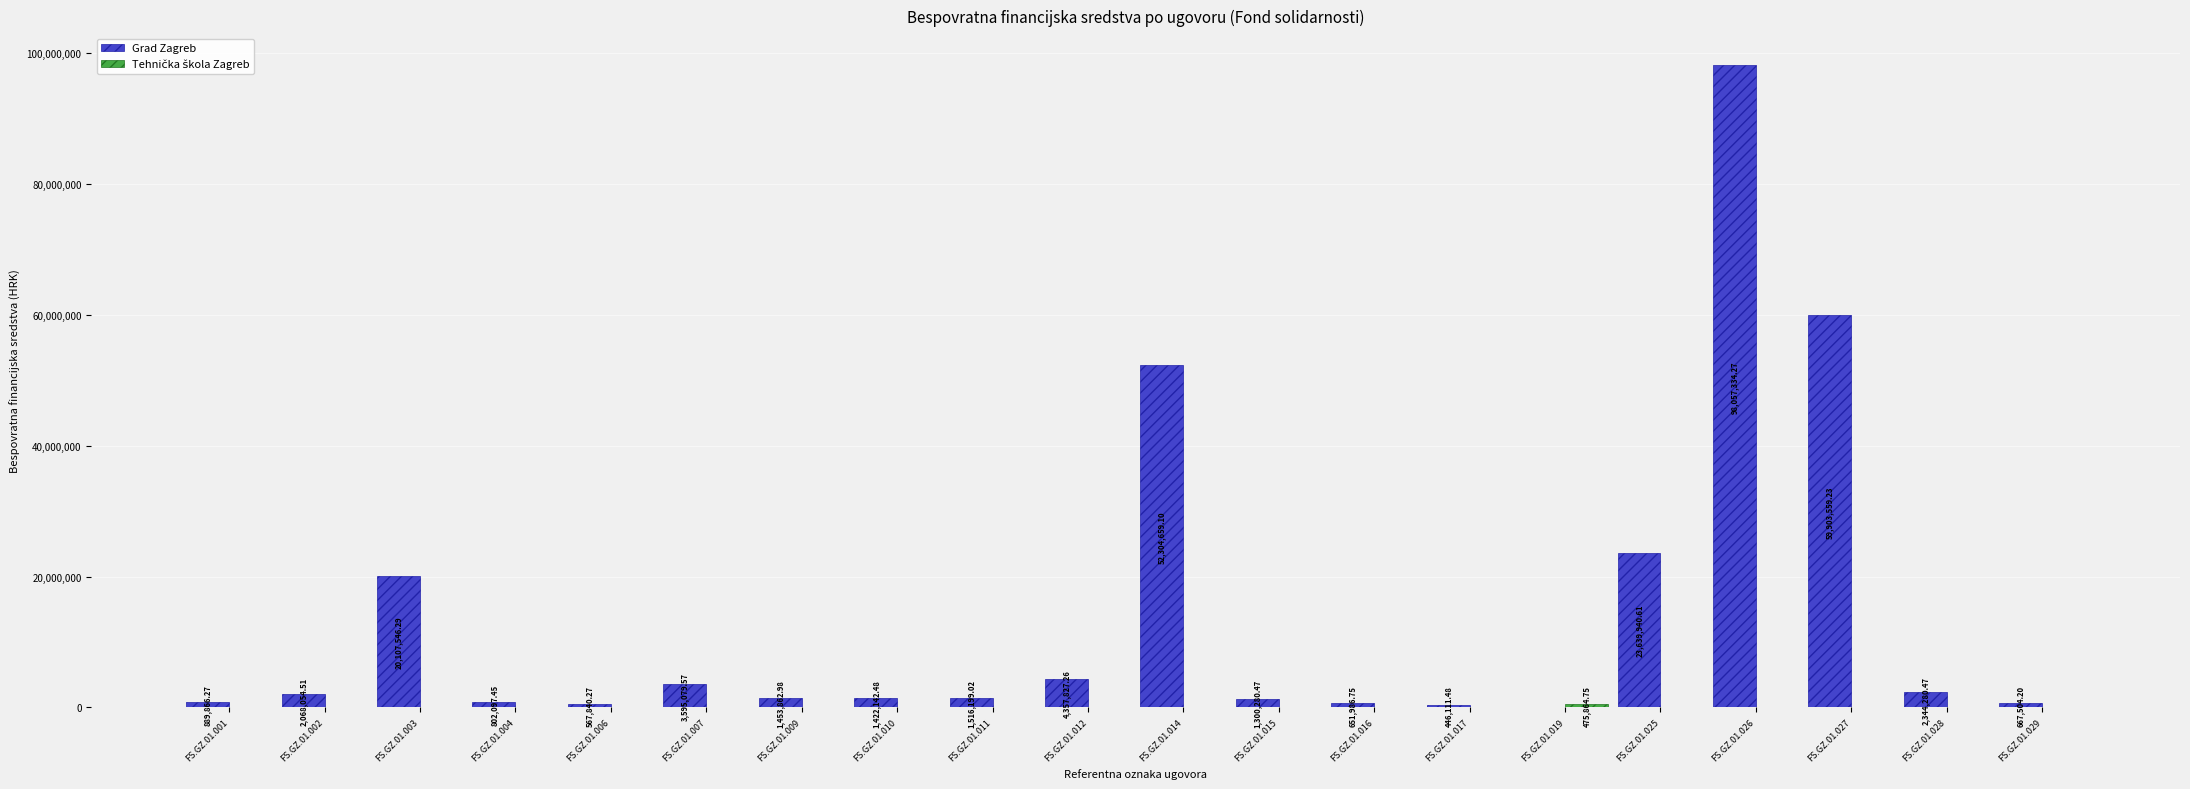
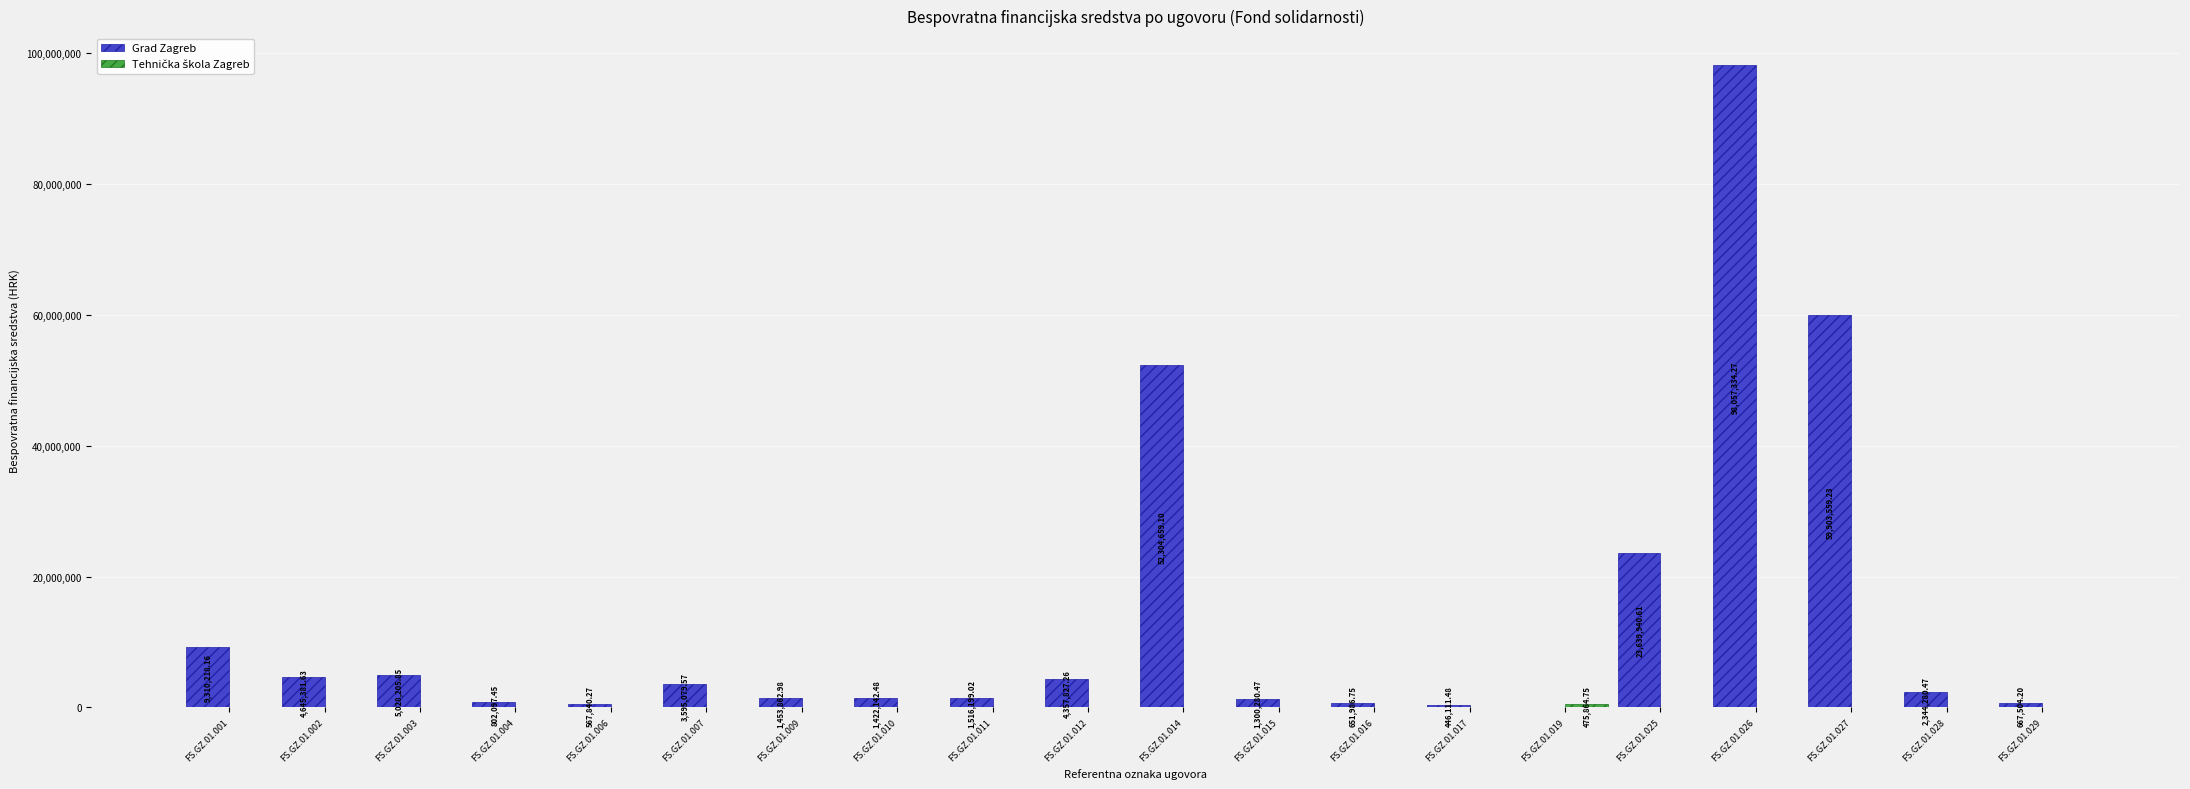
Grad Zagreb, FS.GZ.01.001: 889,866.27 -> 9,310,218.16
Grad Zagreb, FS.GZ.01.002: 2,068,054.51 -> 4,645,381.63
Grad Zagreb, FS.GZ.01.003: 20,107,546.29 -> 5,028,205.85
